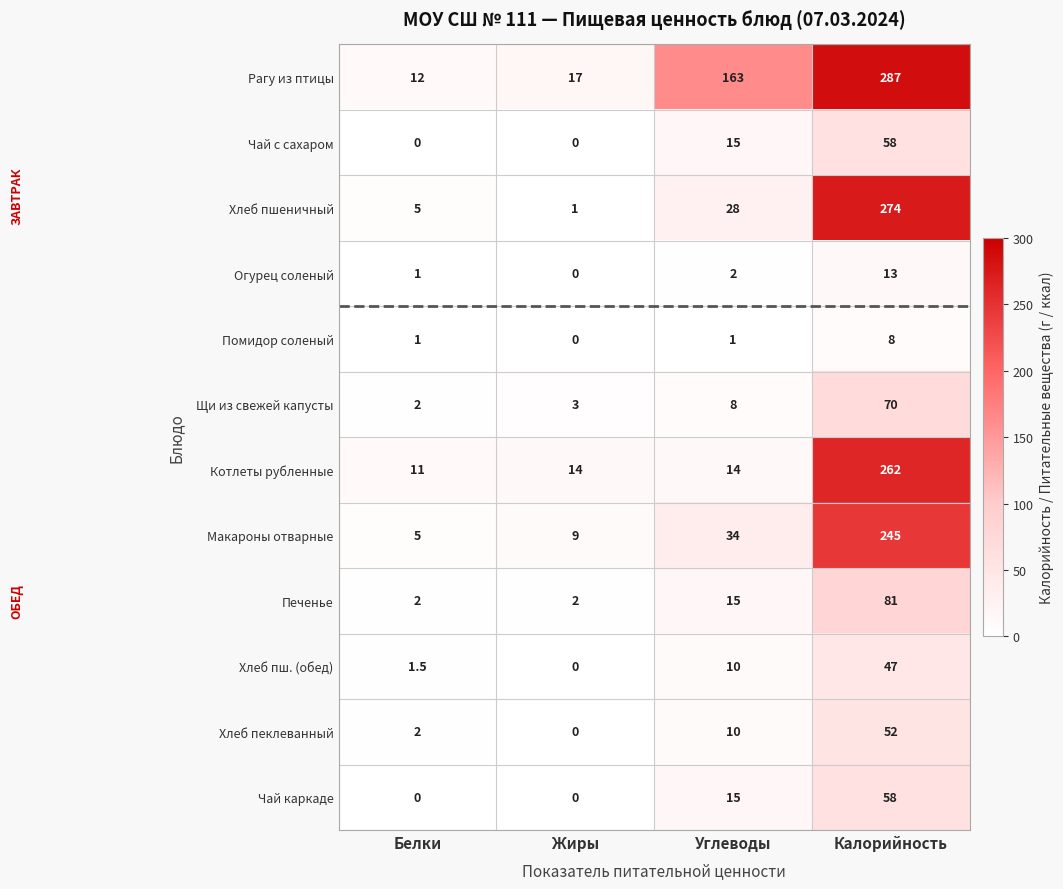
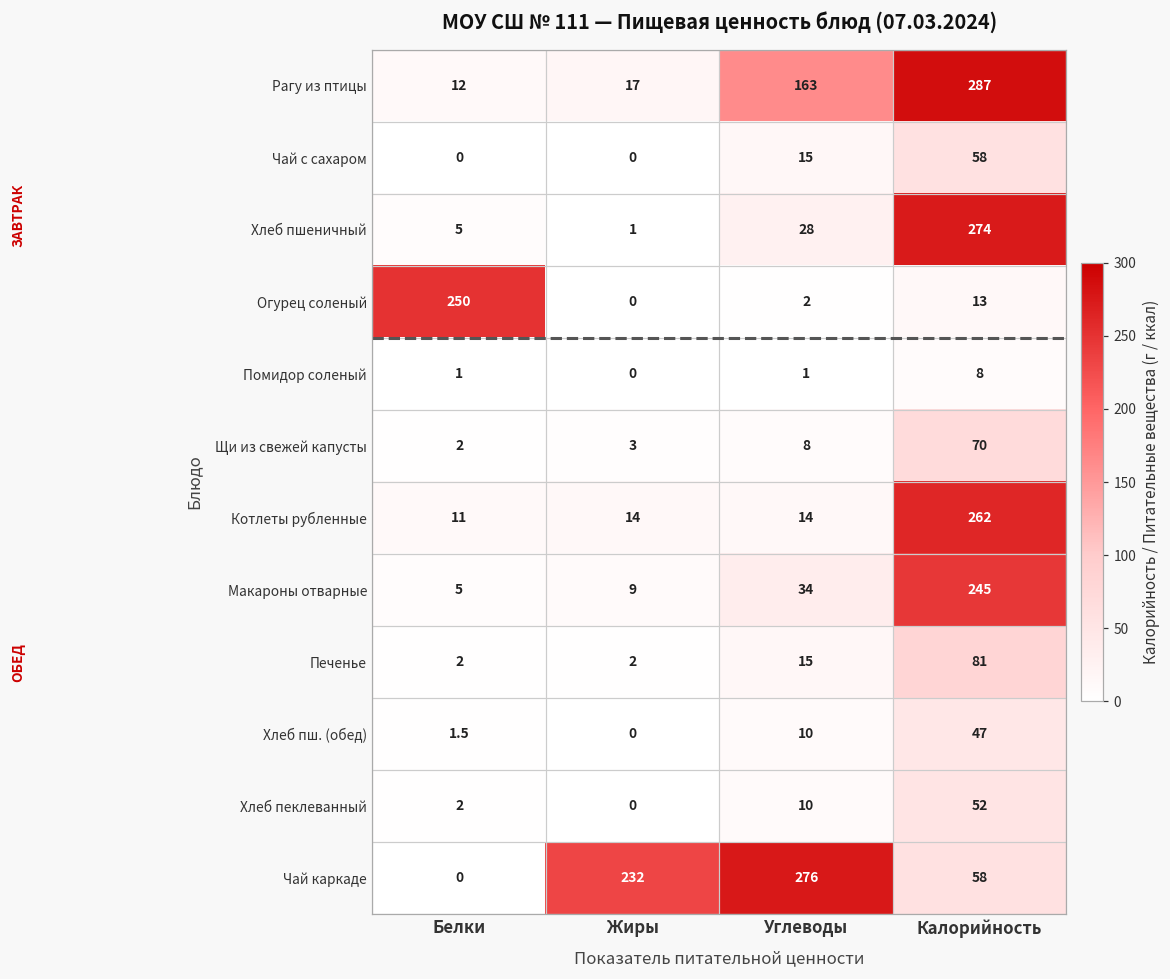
Огурец соленый, Белки: 1 -> 250
Чай каркаде, Жиры: 0 -> 232
Чай каркаде, Углеводы: 15 -> 276
